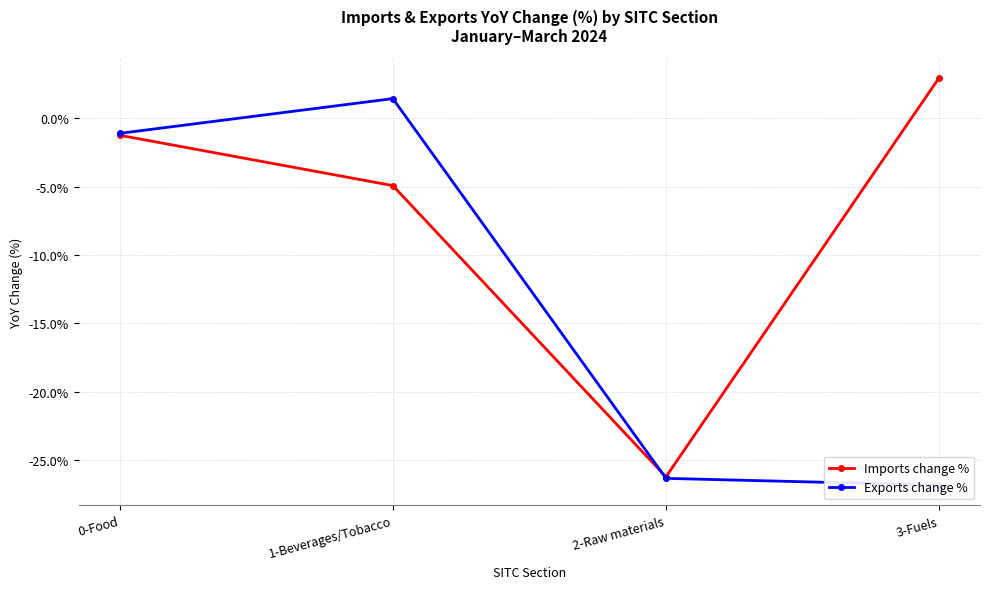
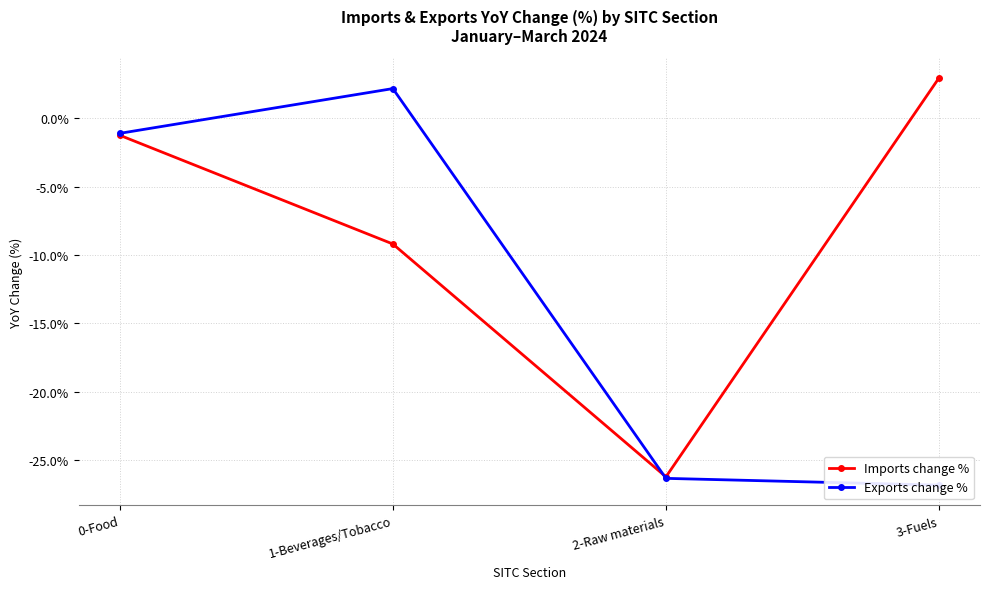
Imports change %, 1-Beverages/Tobacco: -4.9% -> -9.2%
Exports change %, 1-Beverages/Tobacco: 1.4% -> 2.2%
